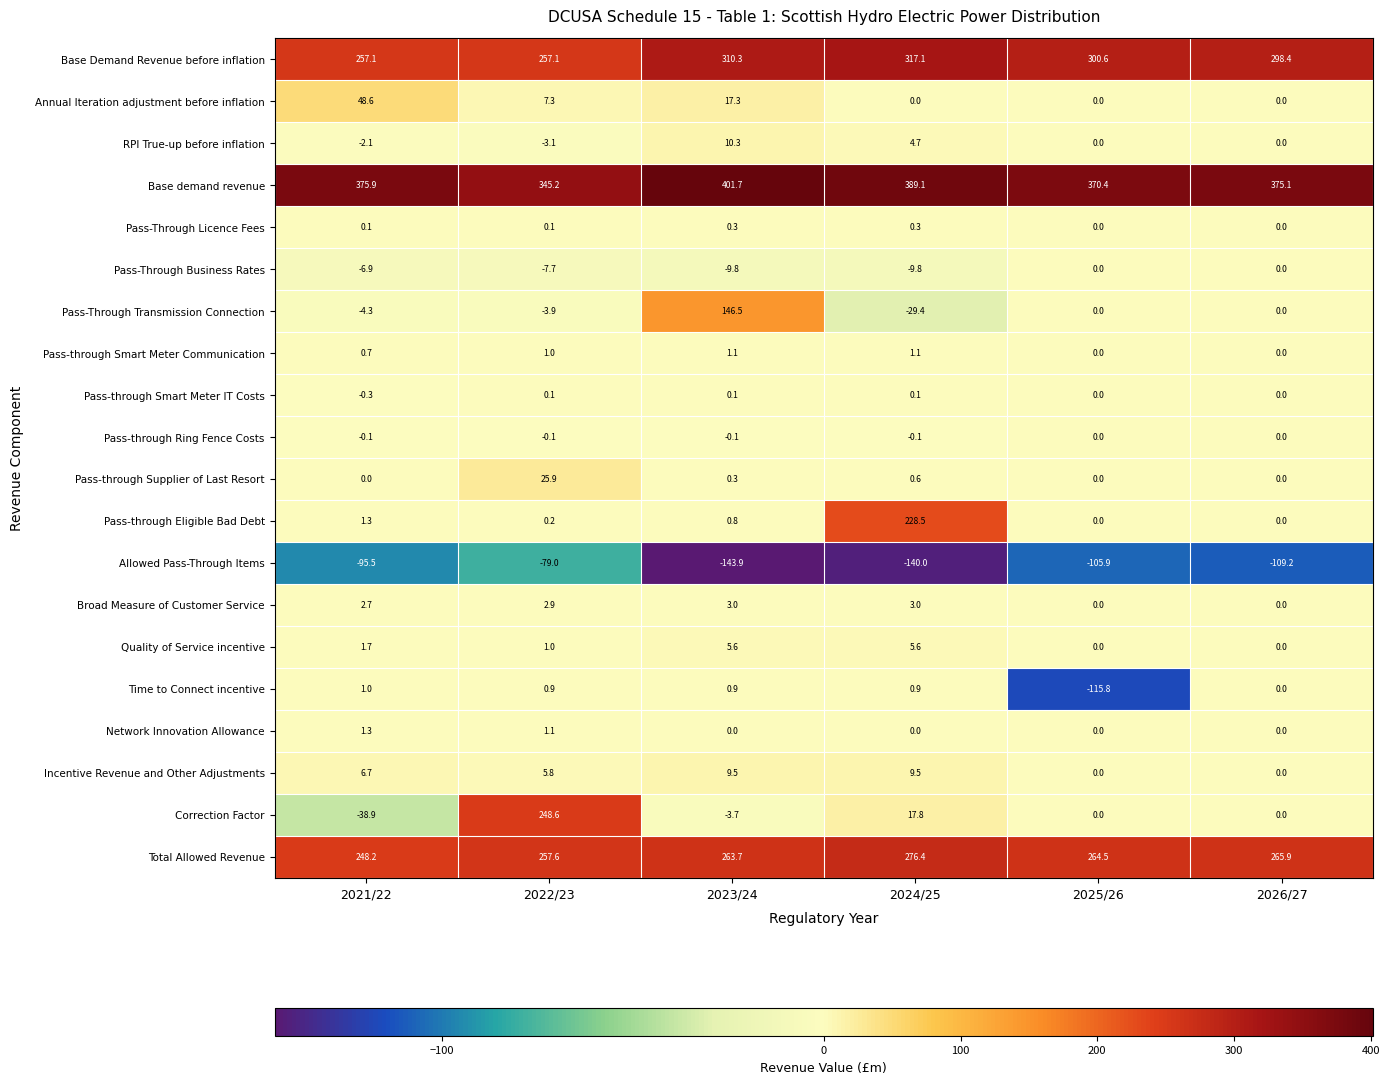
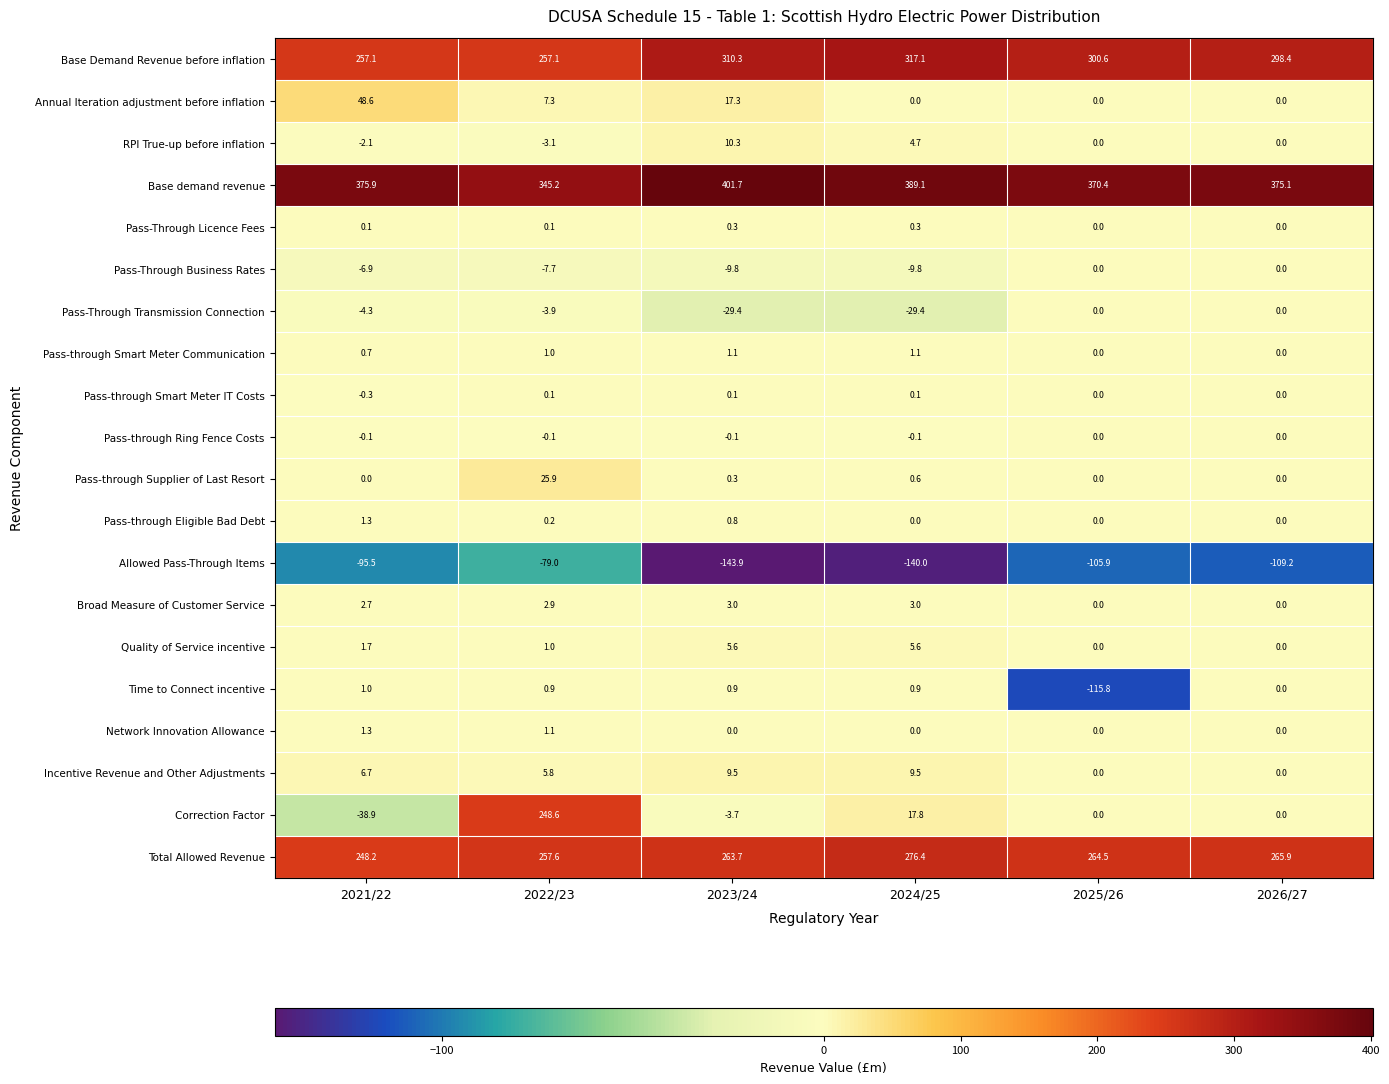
Pass-Through Transmission Connection, 2023/24: 146.5 -> -29.4
Pass-through Eligible Bad Debt, 2024/25: 228.5 -> 0.0
